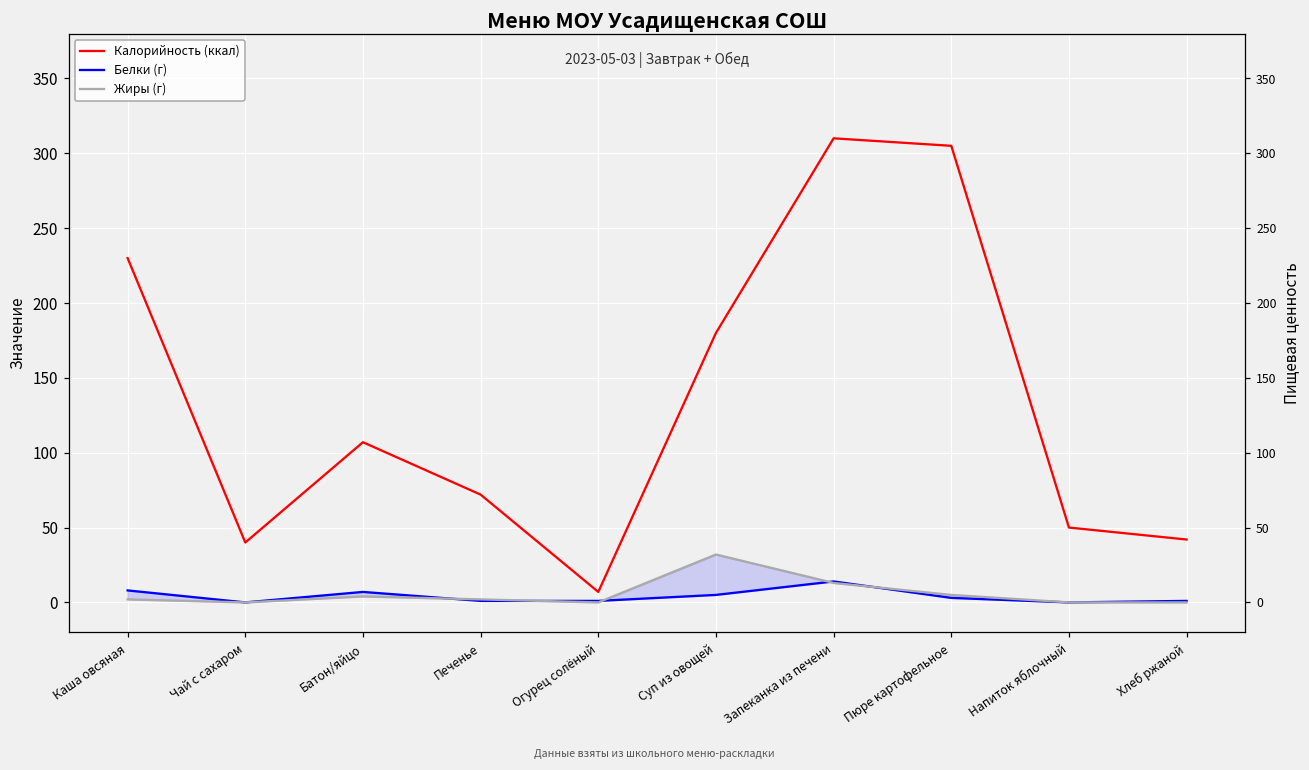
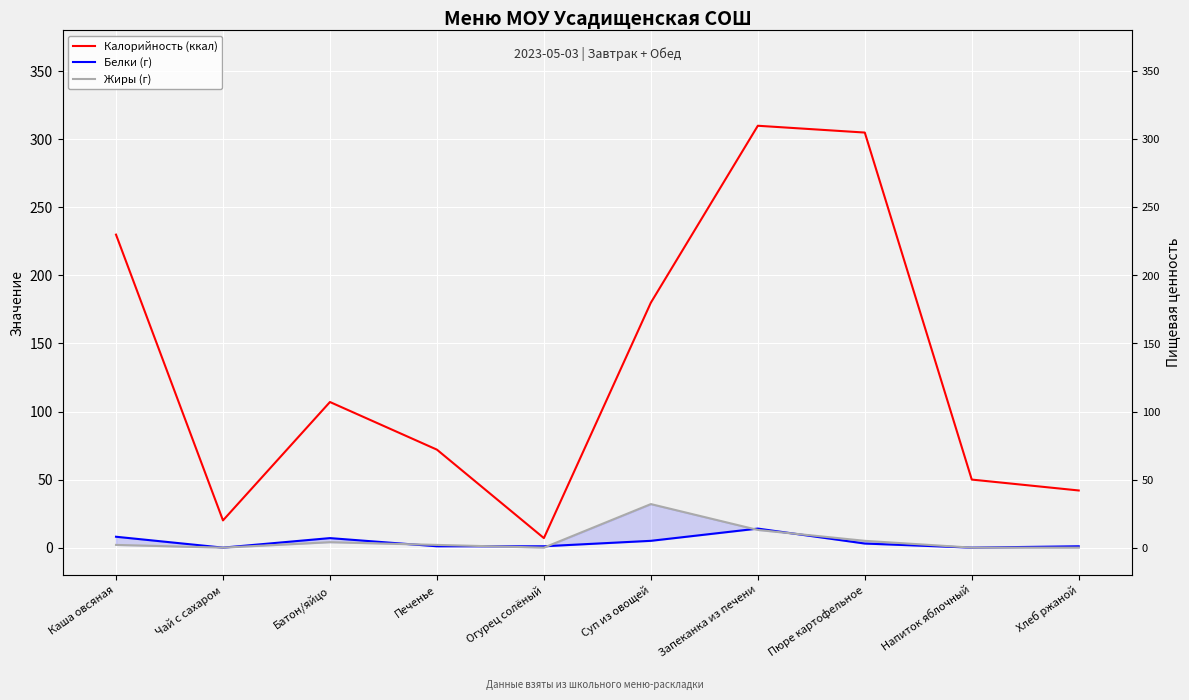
Калорийность (ккал), Чай с сахаром: 40 -> 20
